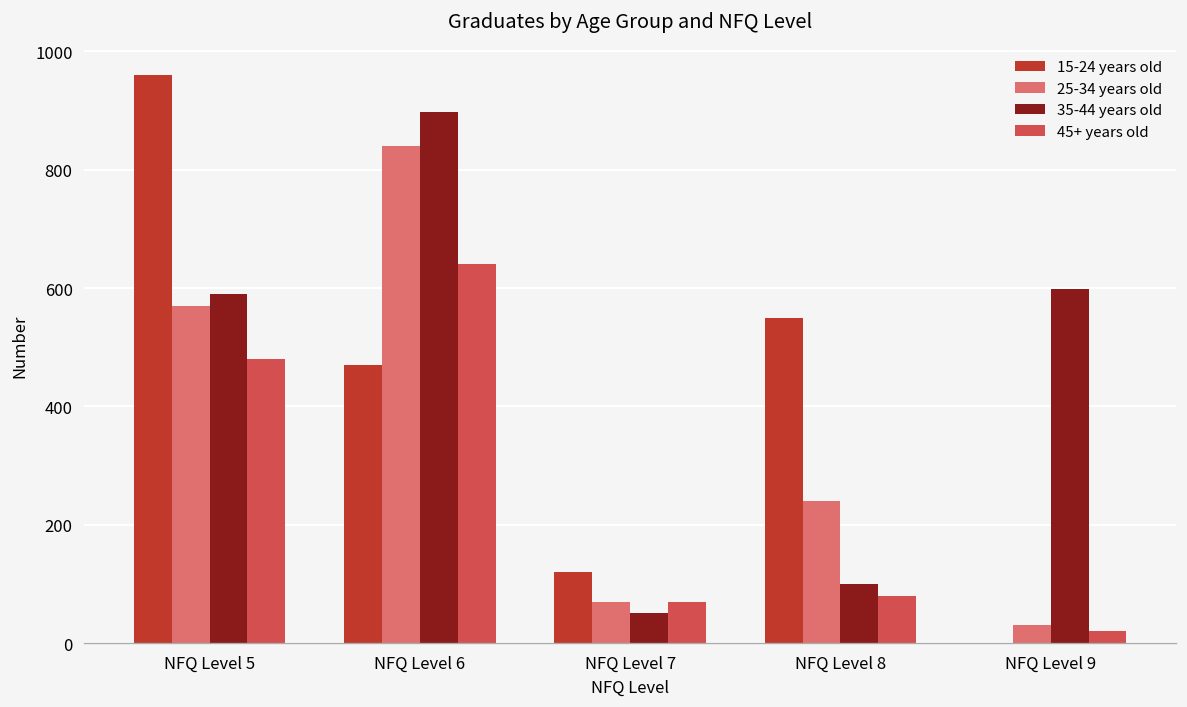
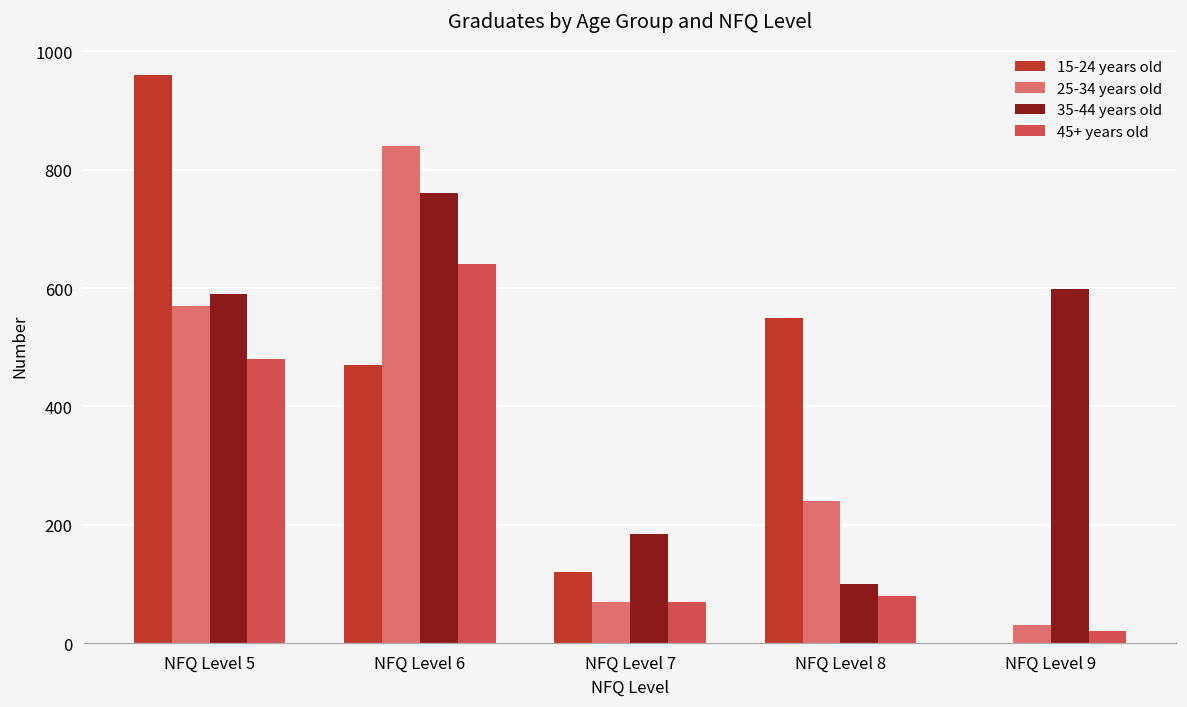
35-44 years old, NFQ Level 6: 900 -> 760
35-44 years old, NFQ Level 7: 50 -> 180
